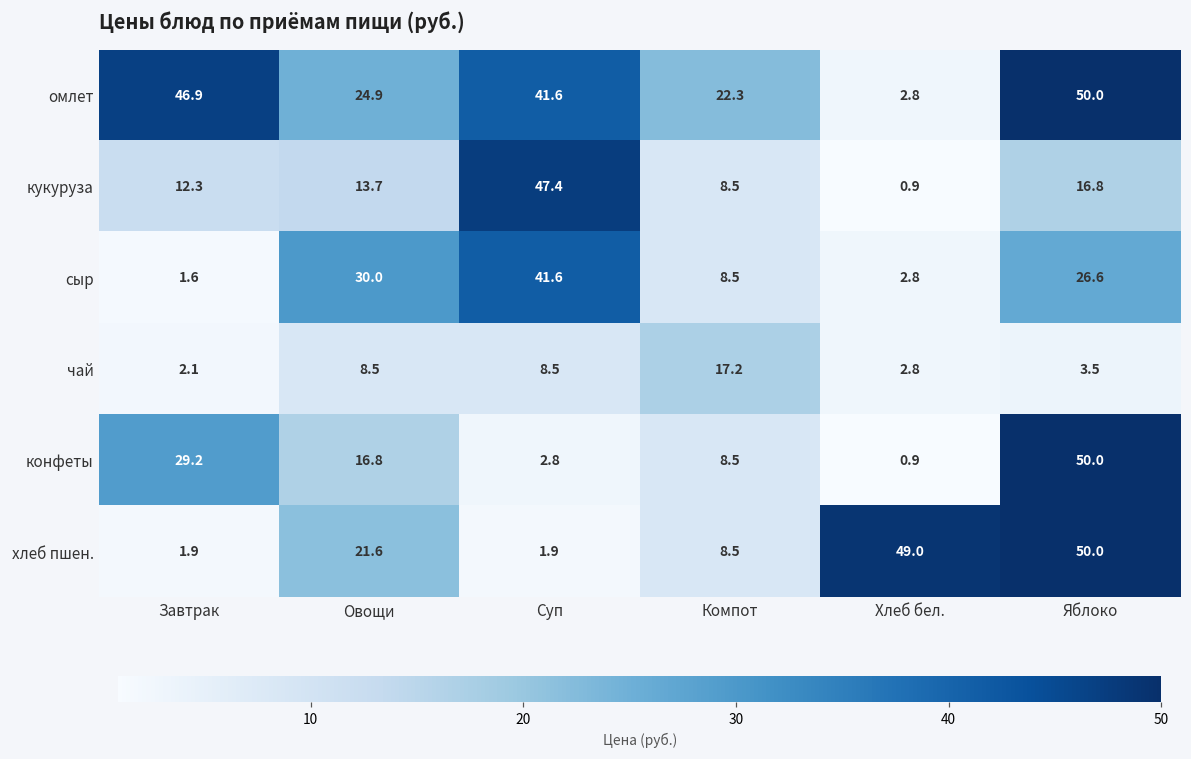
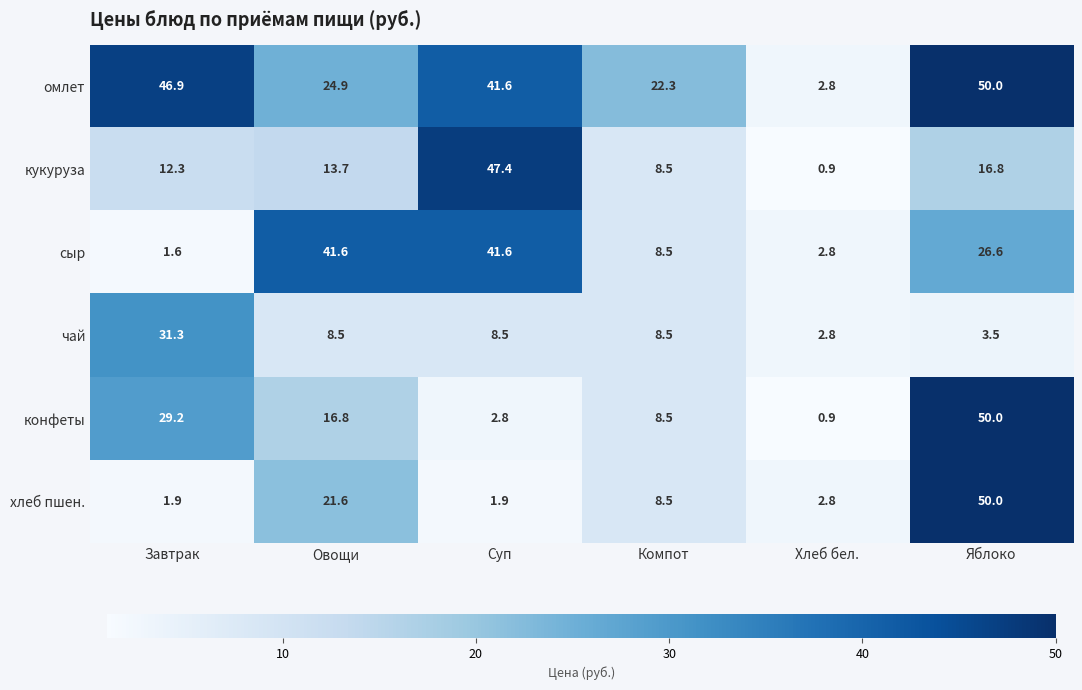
сыр, Овощи: 30.0 -> 41.6
чай, Завтрак: 2.1 -> 31.3
чай, Компот: 17.2 -> 8.5
хлеб пшен., Хлеб бел.: 49.0 -> 2.8
